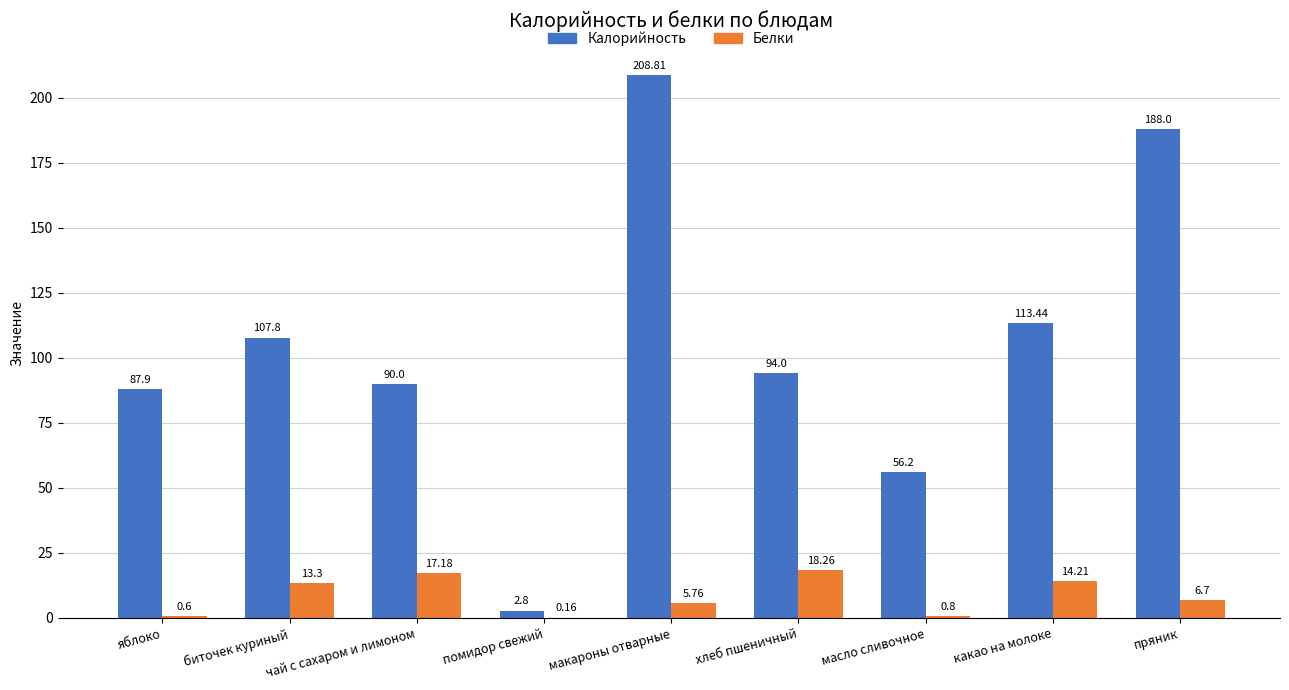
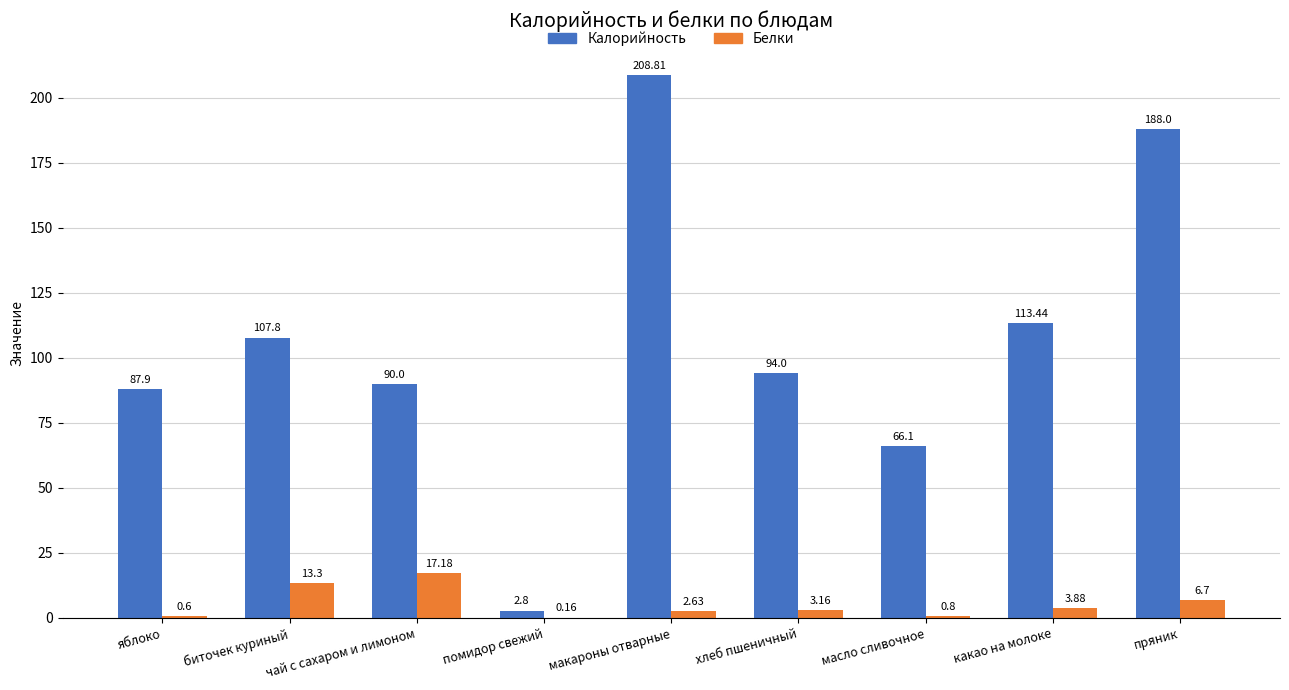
Белки, макароны отварные: 5.76 -> 2.63
Белки, хлеб пшеничный: 18.26 -> 3.16
Калорийность, масло сливочное: 56.2 -> 66.1
Белки, какао на молоке: 14.21 -> 3.88
